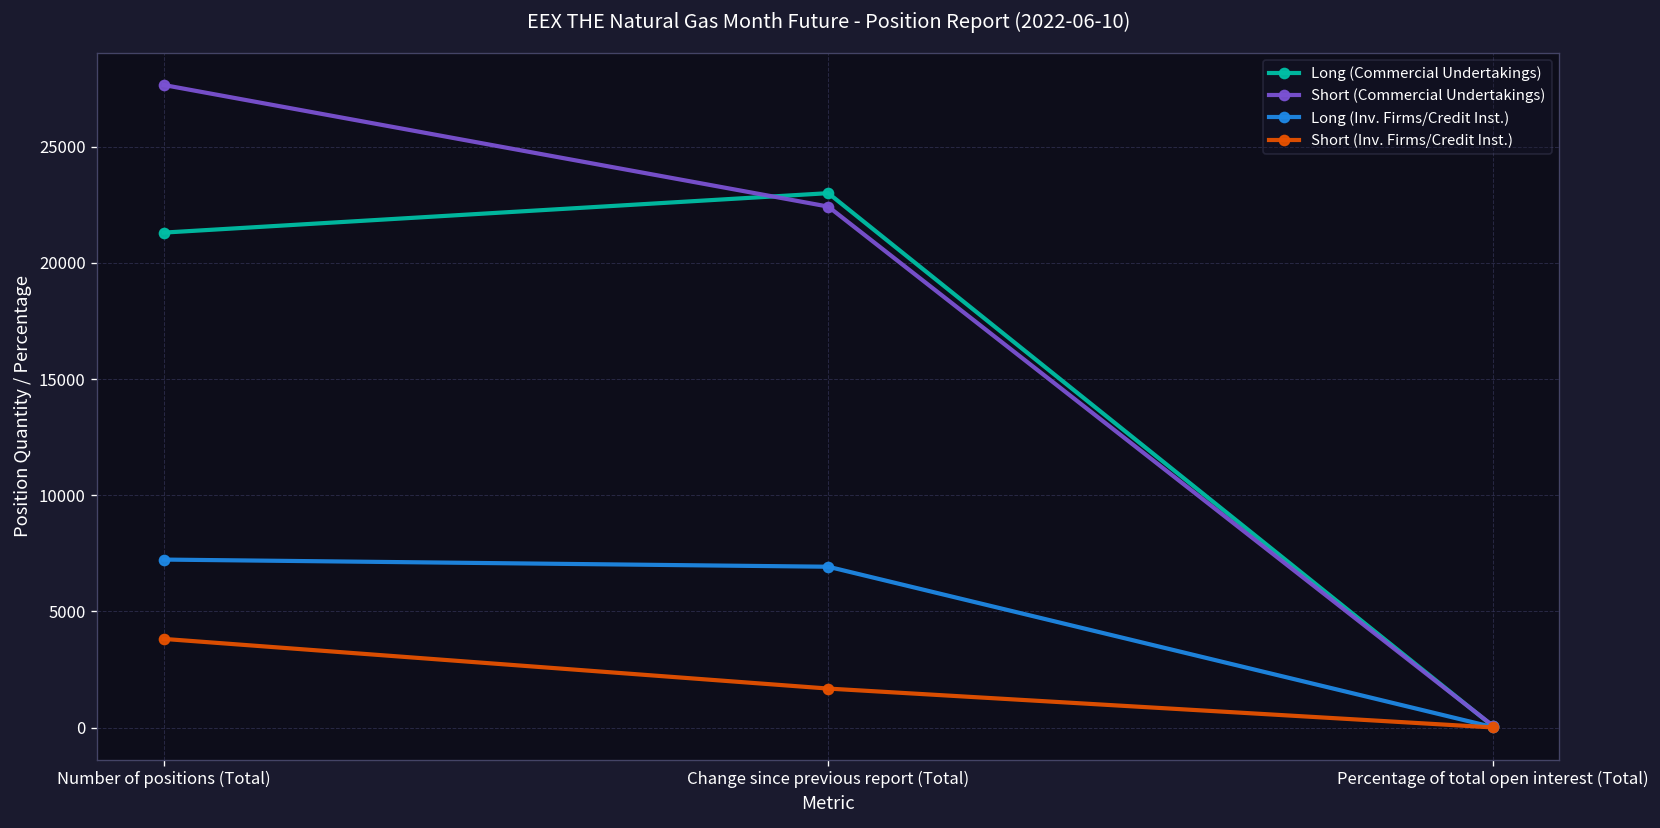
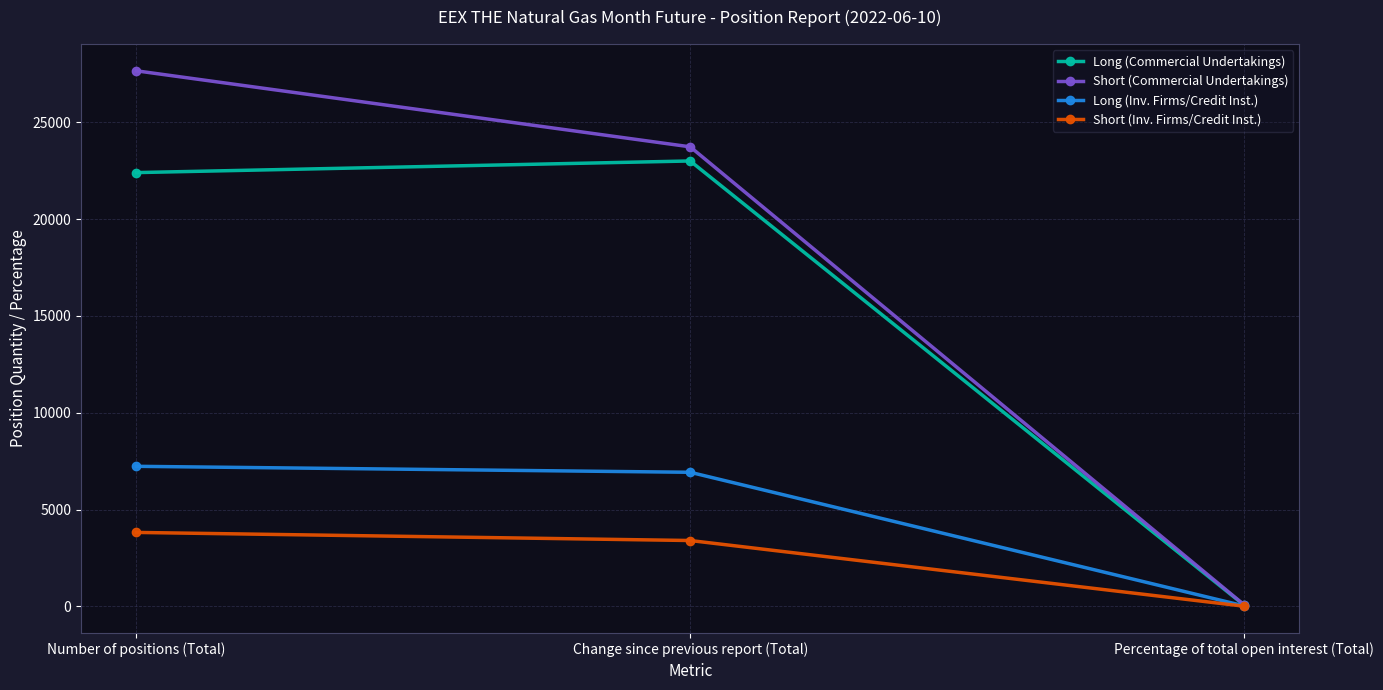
Long (Commercial Undertakings), Number of positions (Total): 21300 -> 22400
Short (Commercial Undertakings), Change since previous report (Total): 22400 -> 23700
Short (Inv. Firms/Credit Inst.), Change since previous report (Total): 1700 -> 3400
